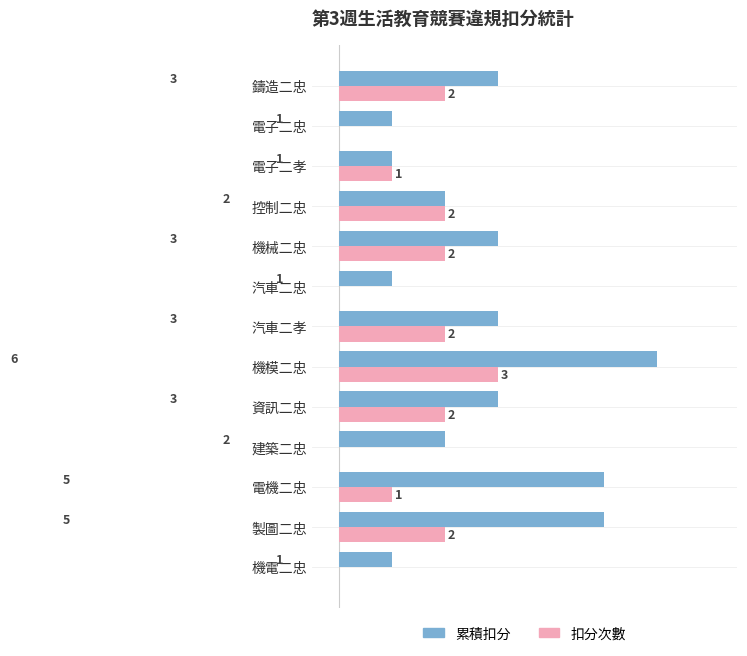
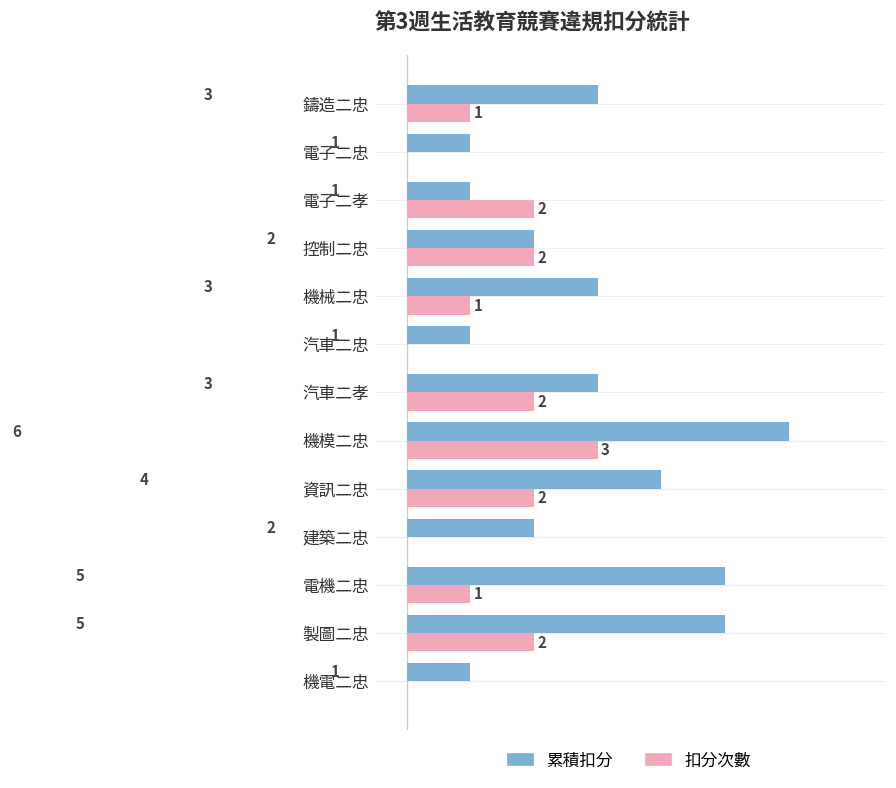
扣分次數, 鑄造二忠: 2 -> 1
扣分次數, 電子二孝: 1 -> 2
扣分次數, 機械二忠: 2 -> 1
累積扣分, 資訊二忠: 3 -> 4
